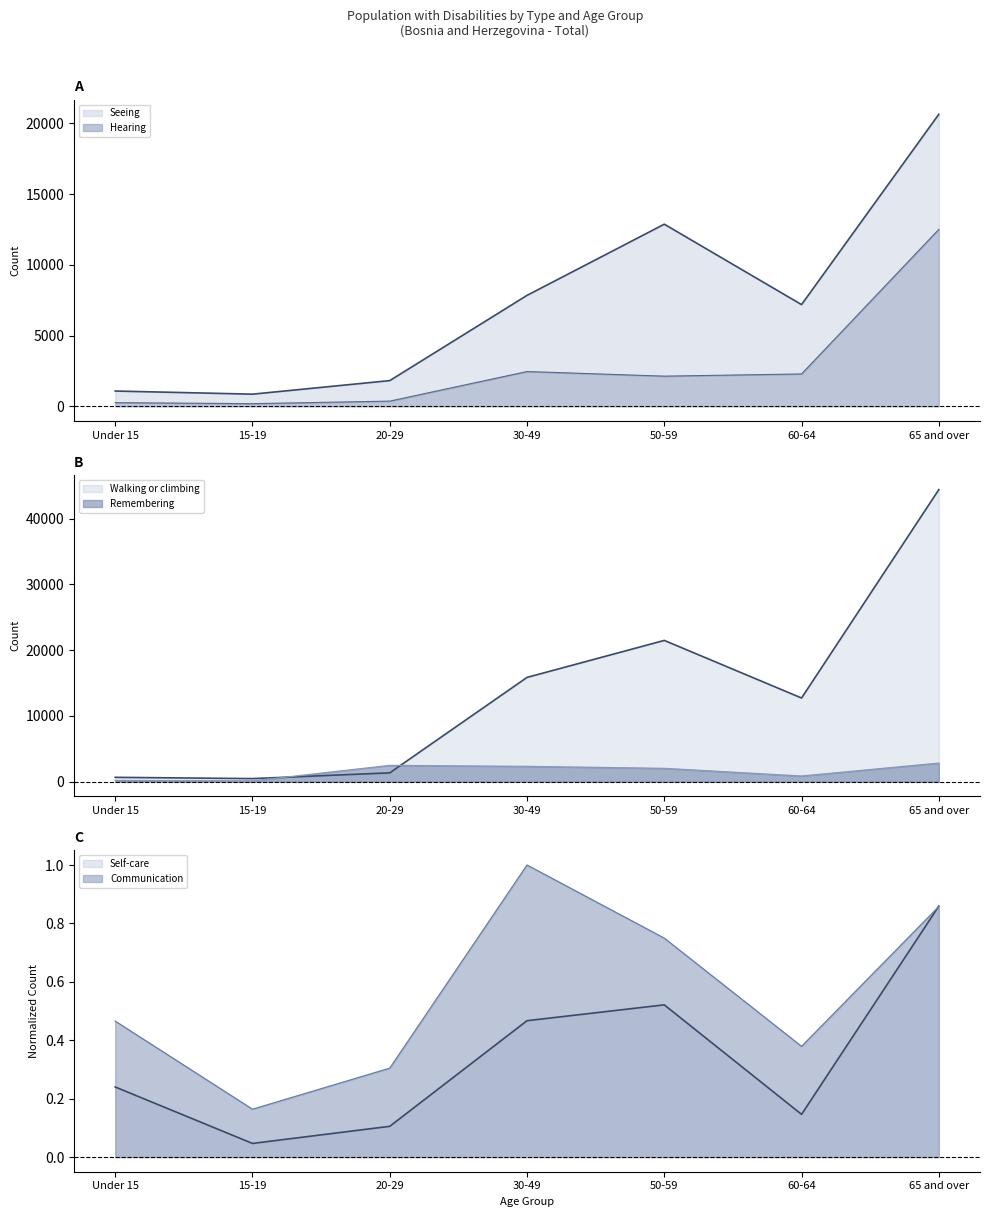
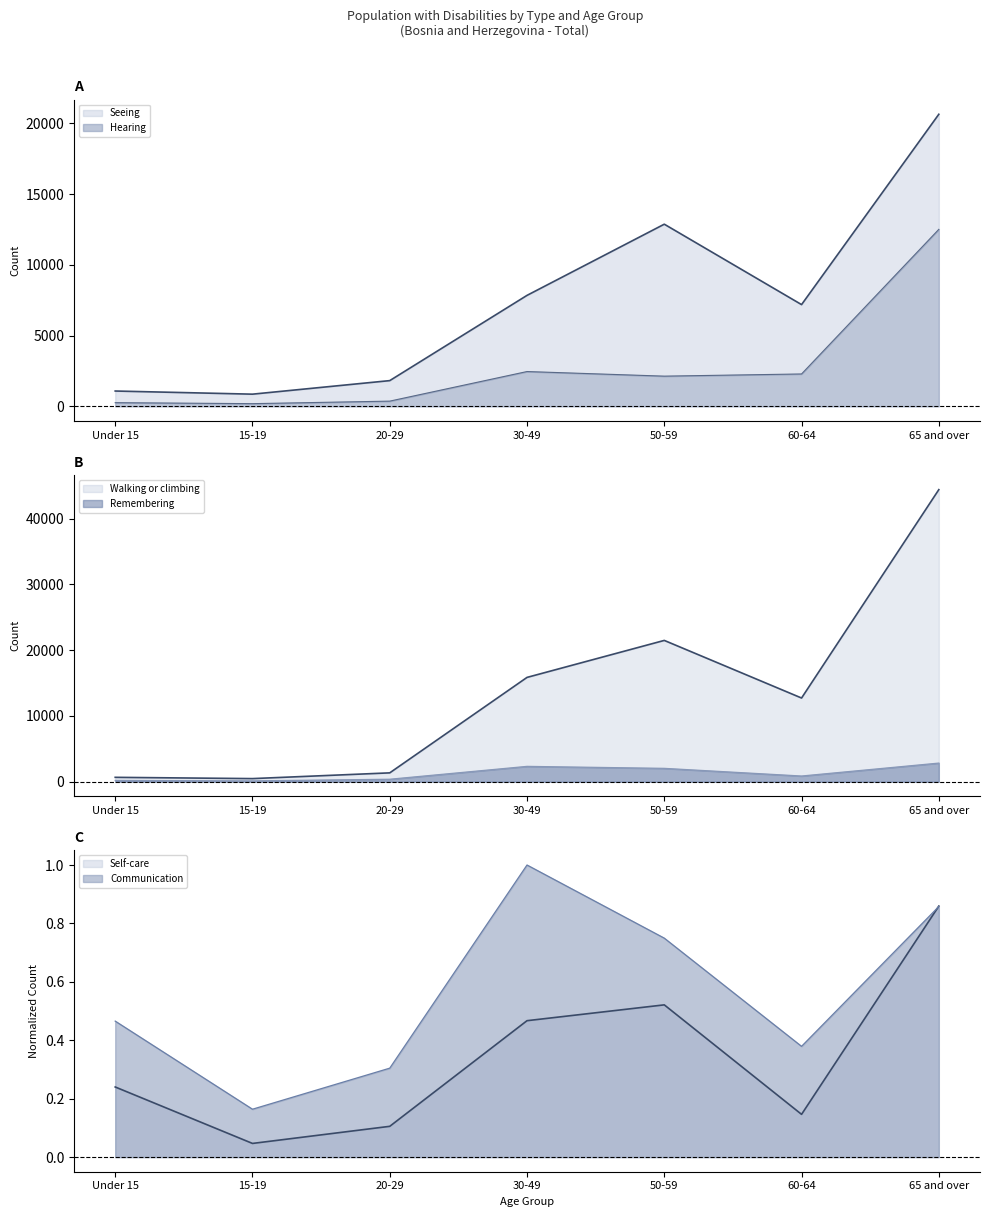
B, Remembering, 20-29: 2000 -> 0
